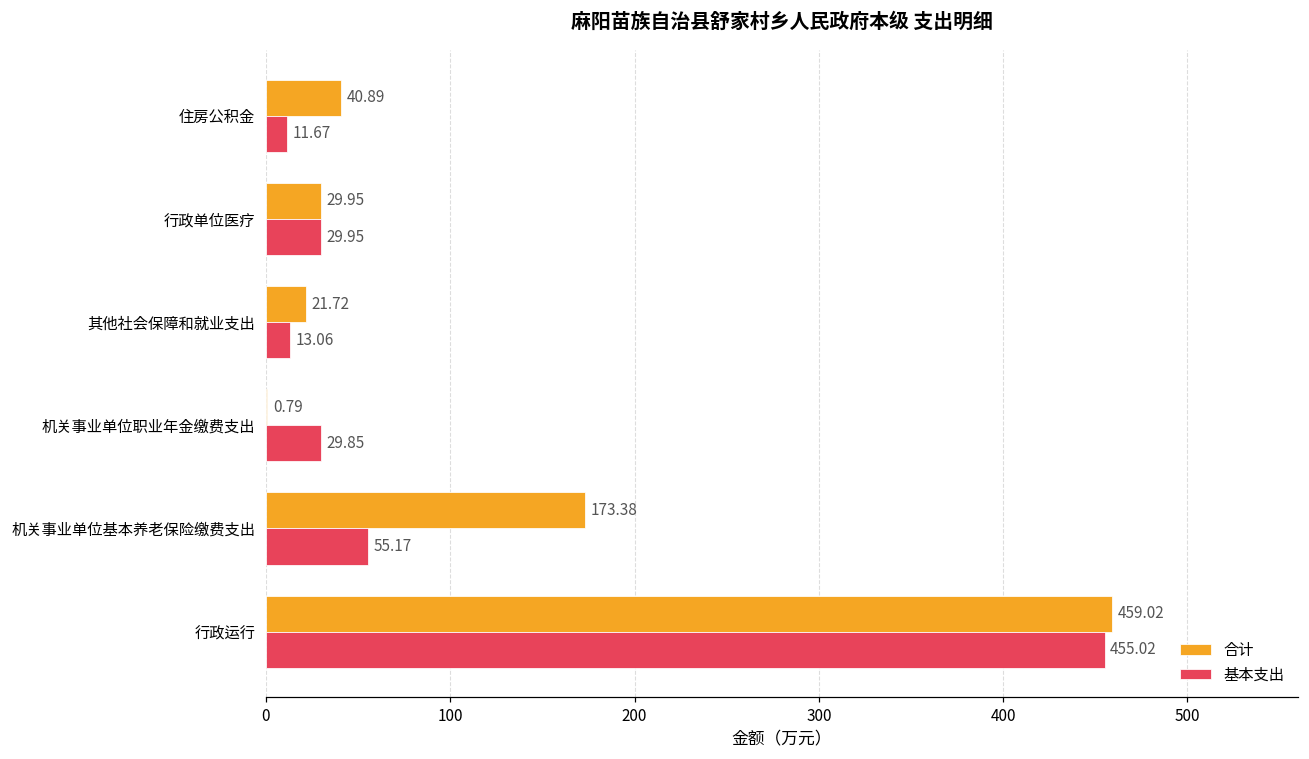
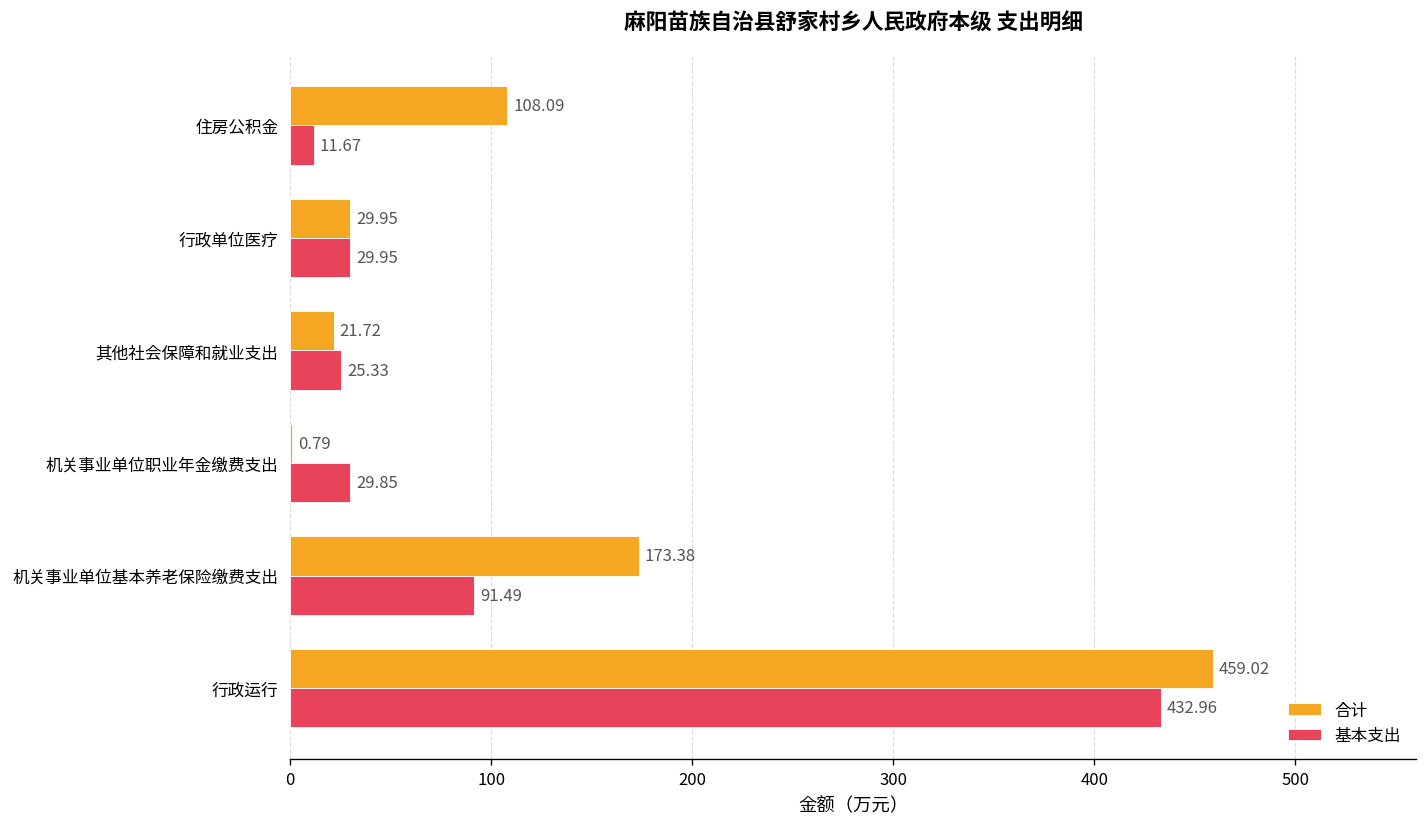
合计, 住房公积金: 40.89 -> 108.09
基本支出, 其他社会保障和就业支出: 13.06 -> 25.33
基本支出, 机关事业单位基本养老保险缴费支出: 55.17 -> 91.49
基本支出, 行政运行: 455.02 -> 432.96
